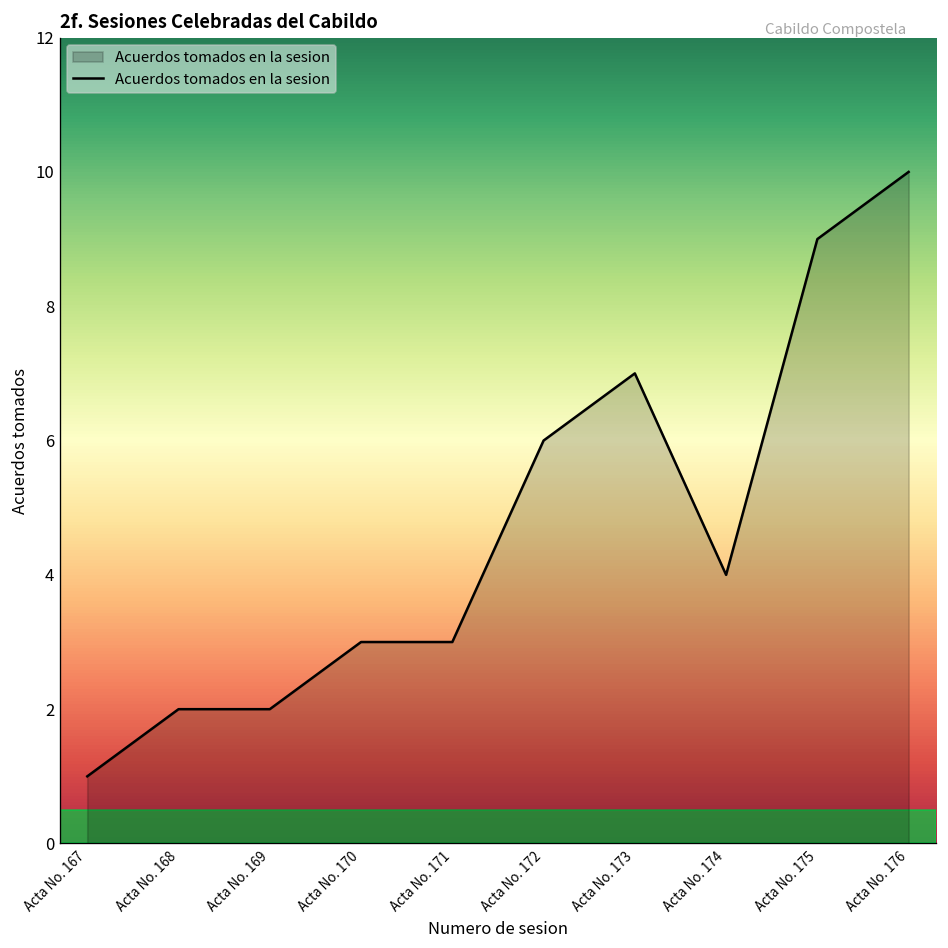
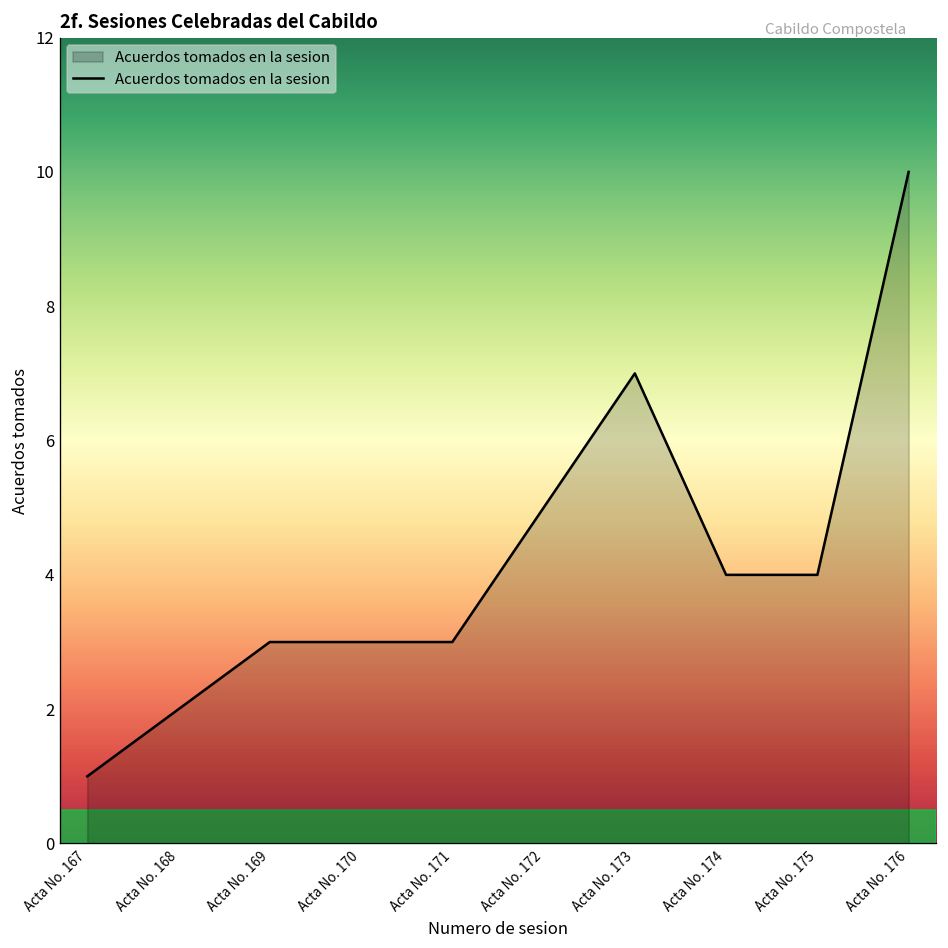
Acta No. 169: 2 -> 3
Acta No. 172: 6 -> 5
Acta No. 175: 9 -> 4
